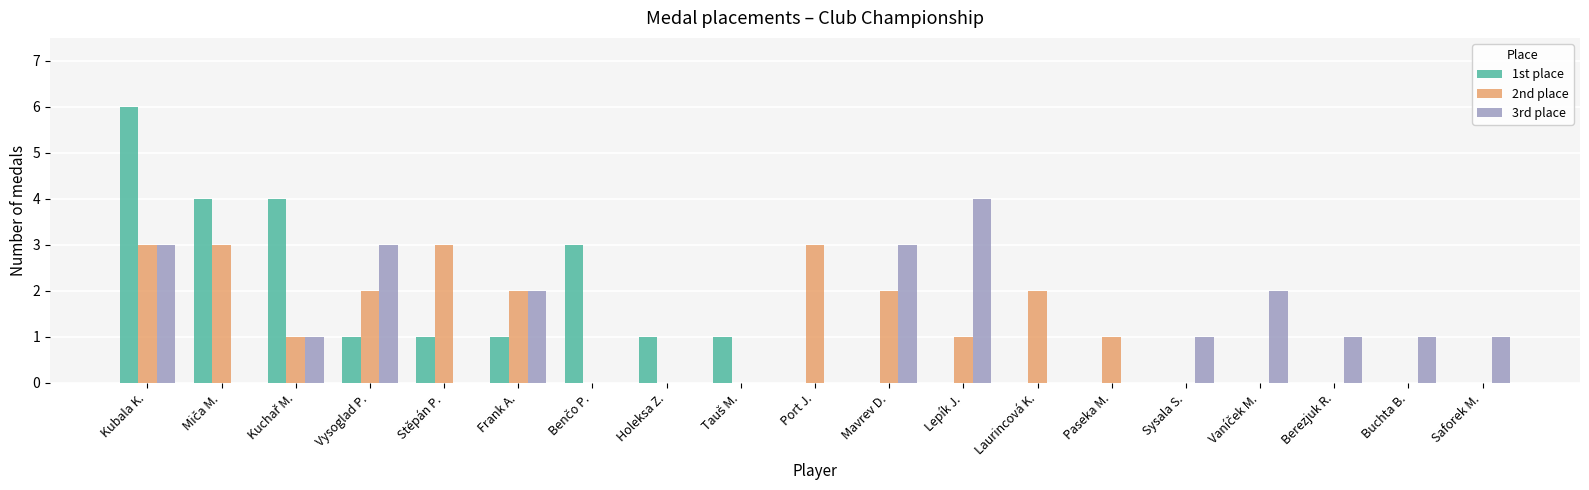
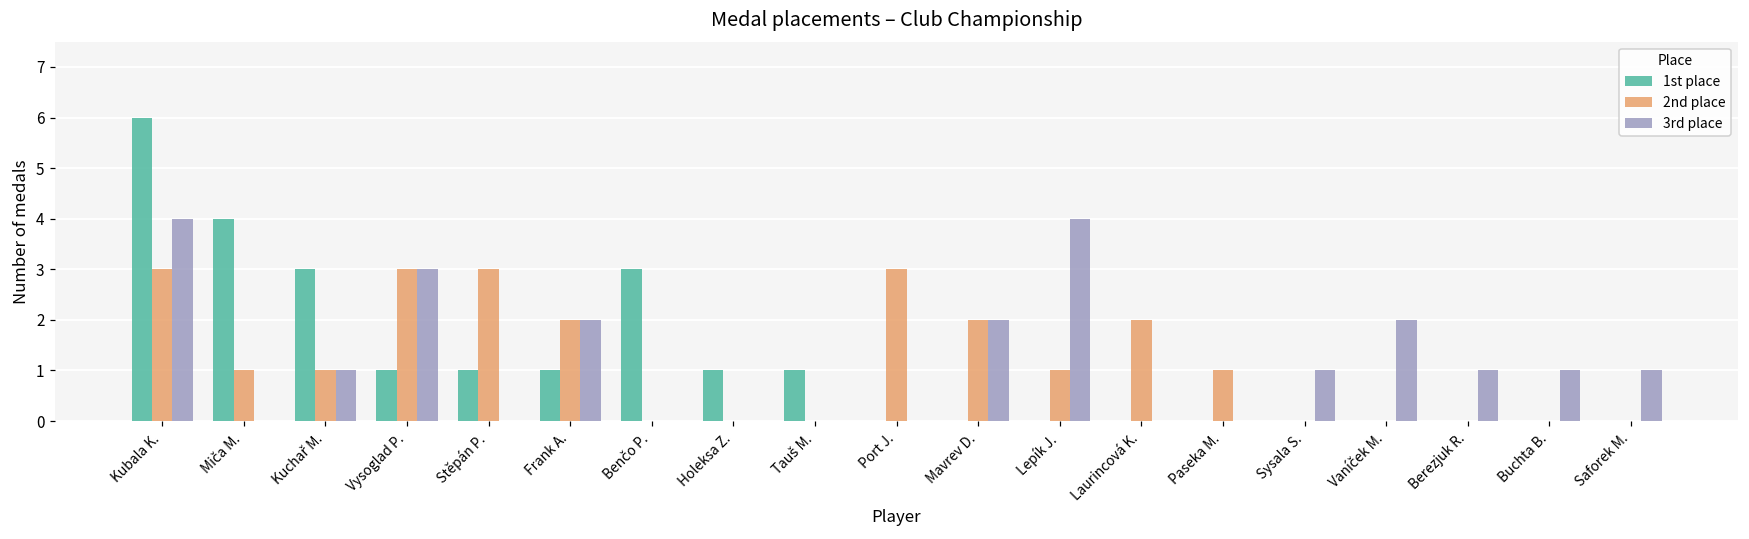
3rd place, Kubala K.: 3 -> 4
2nd place, Miča M.: 3 -> 1
1st place, Kuchař M.: 4 -> 3
2nd place, Vysoglad P.: 2 -> 3
3rd place, Mavrev D.: 3 -> 2
